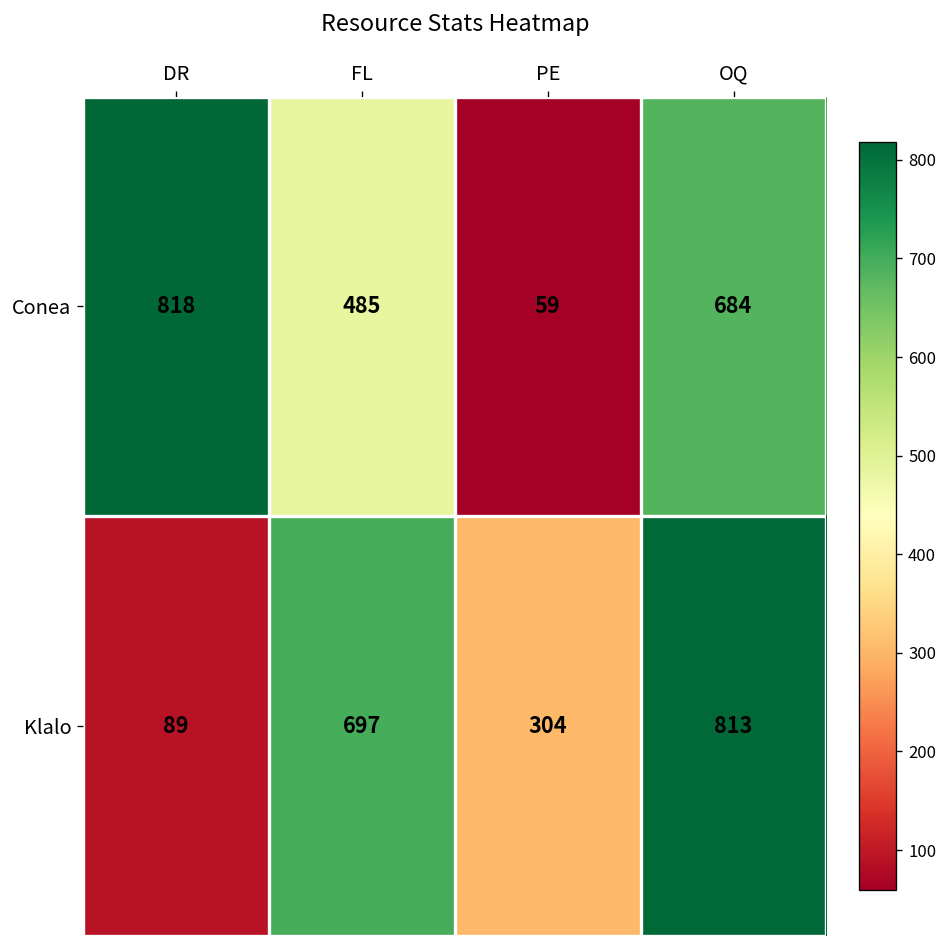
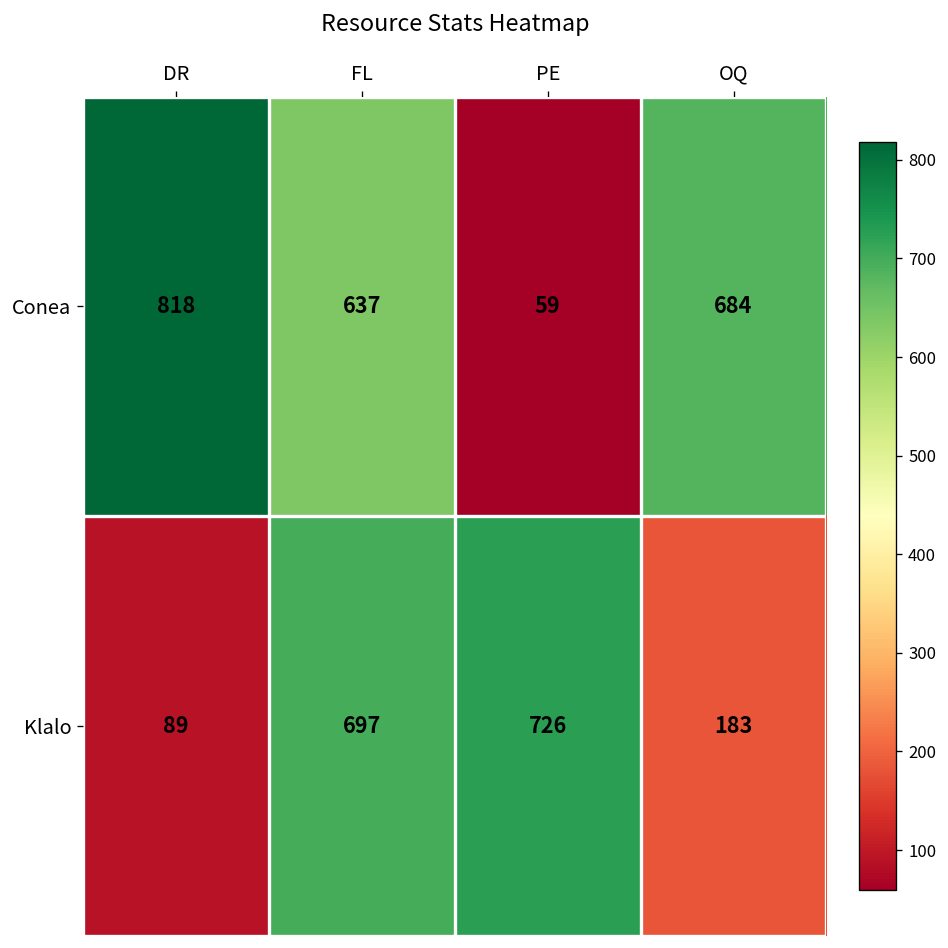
Conea, FL: 485 -> 637
Klalo, PE: 304 -> 726
Klalo, OQ: 813 -> 183
